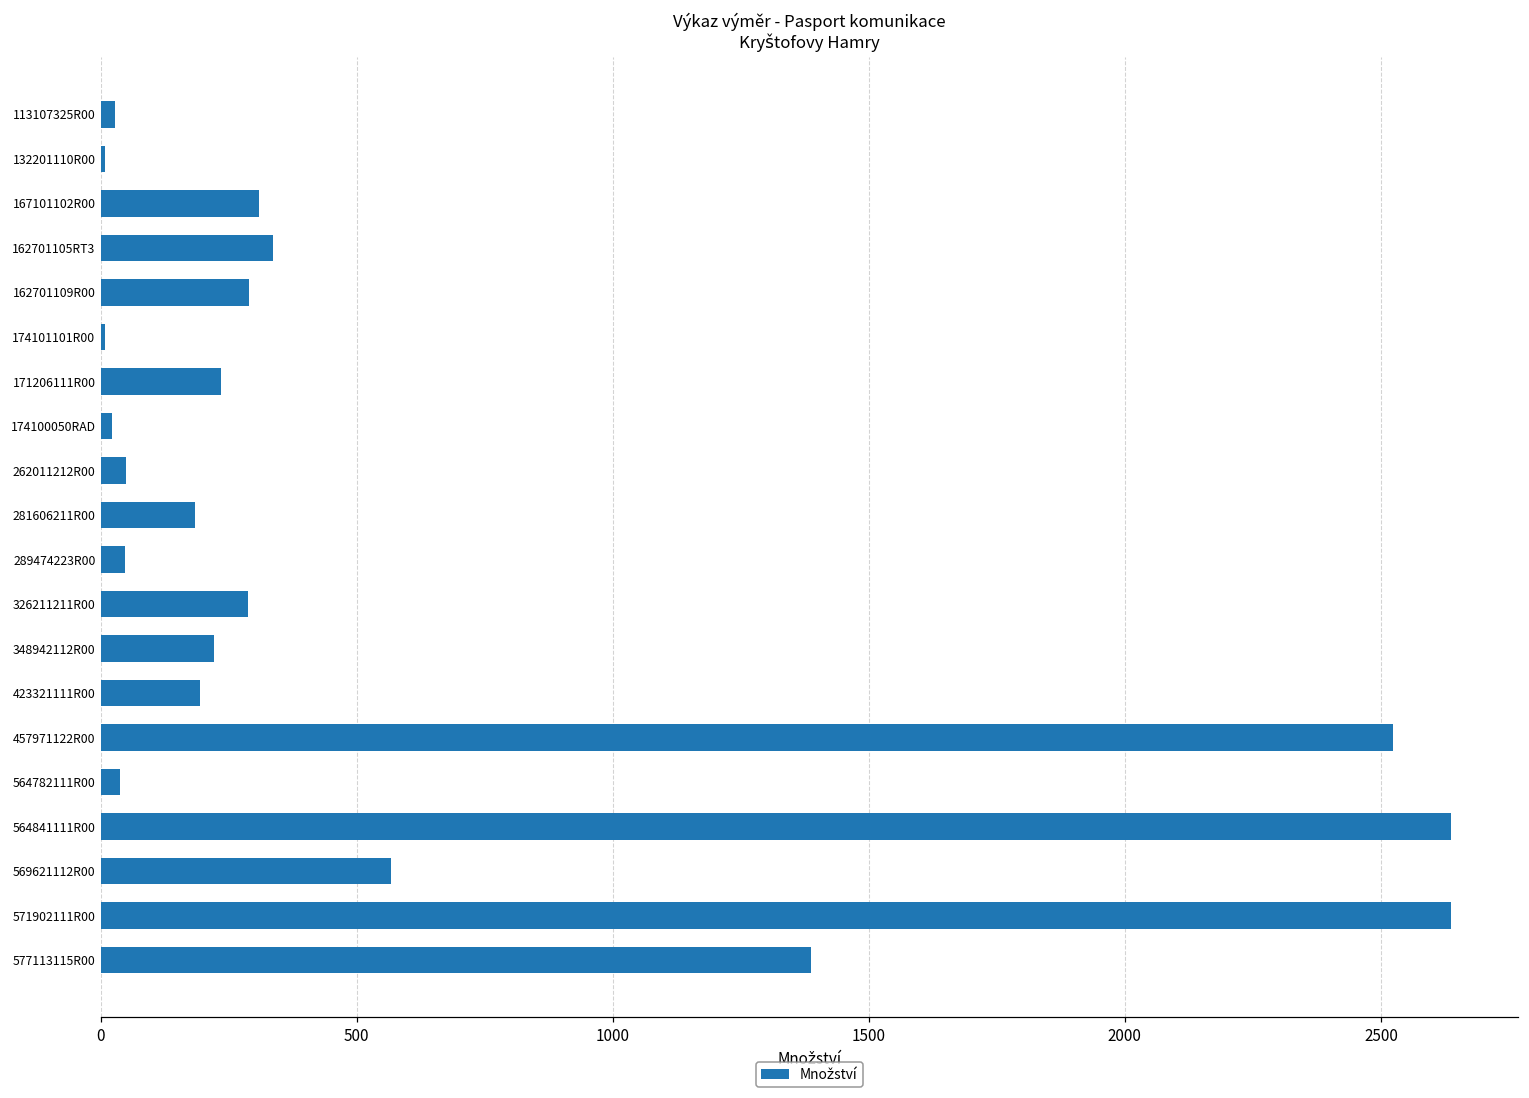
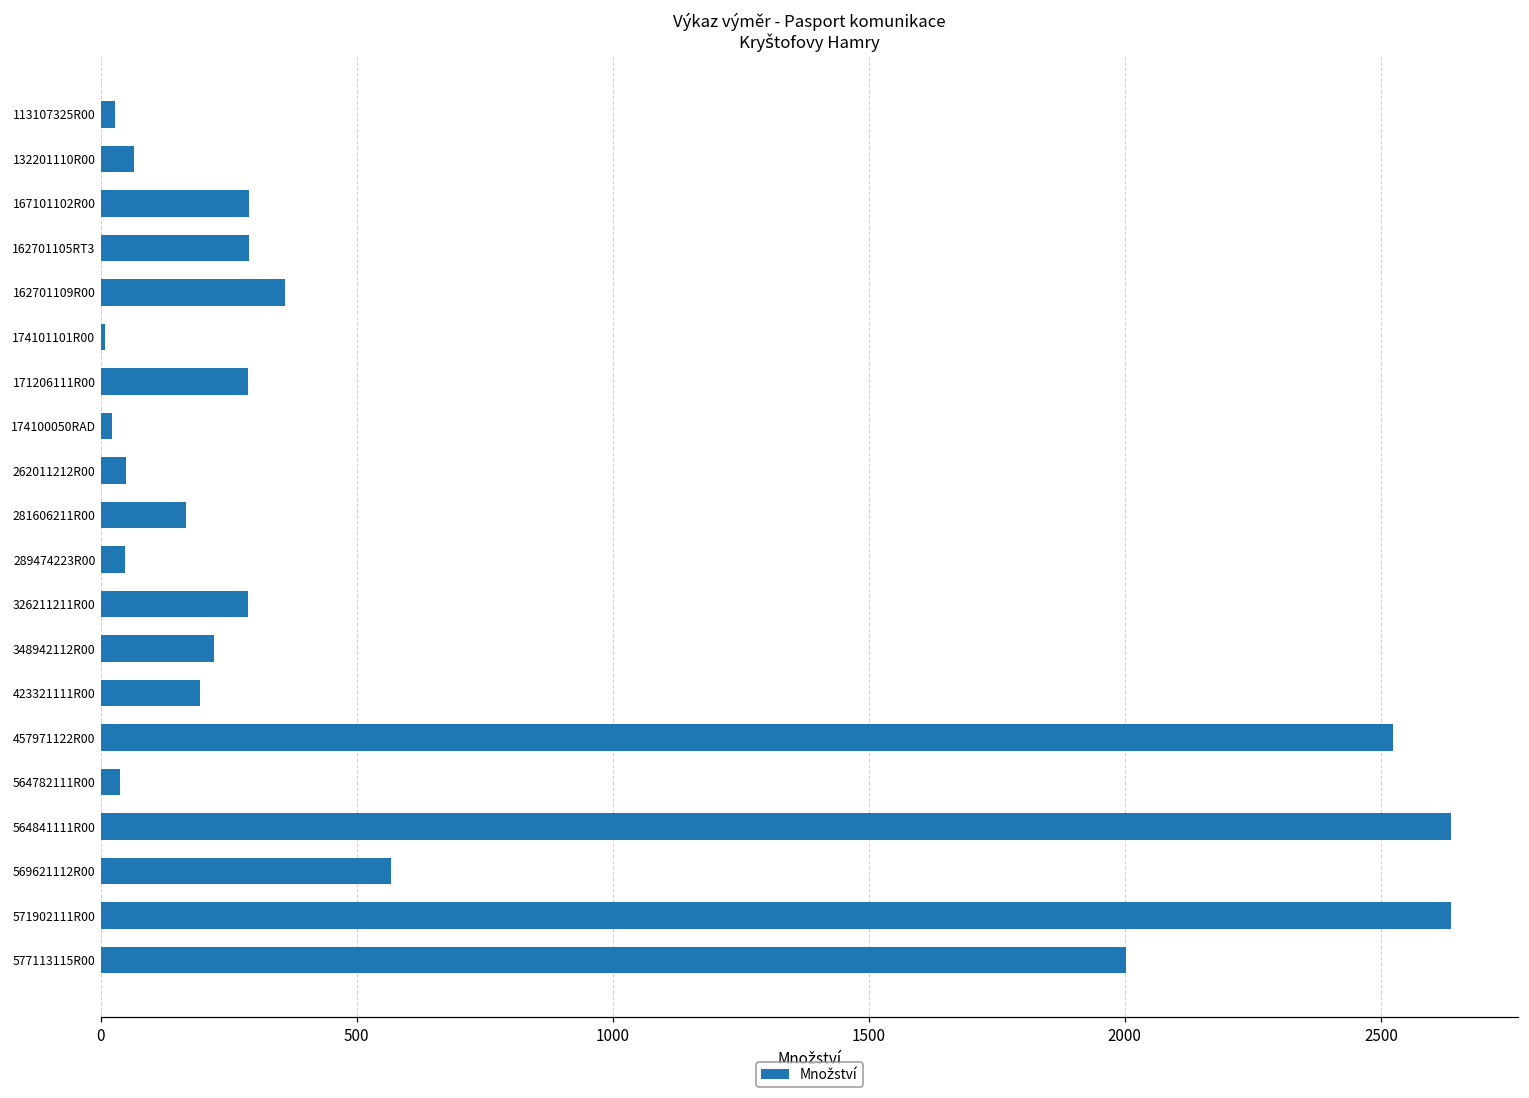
132201110R00: 10 -> 70
167101102R00: 310 -> 290
162701105RT3: 340 -> 290
162701109R00: 290 -> 360
171206111R00: 240 -> 290
281606211R00: 190 -> 170
577113115R00: 1390 -> 2000
